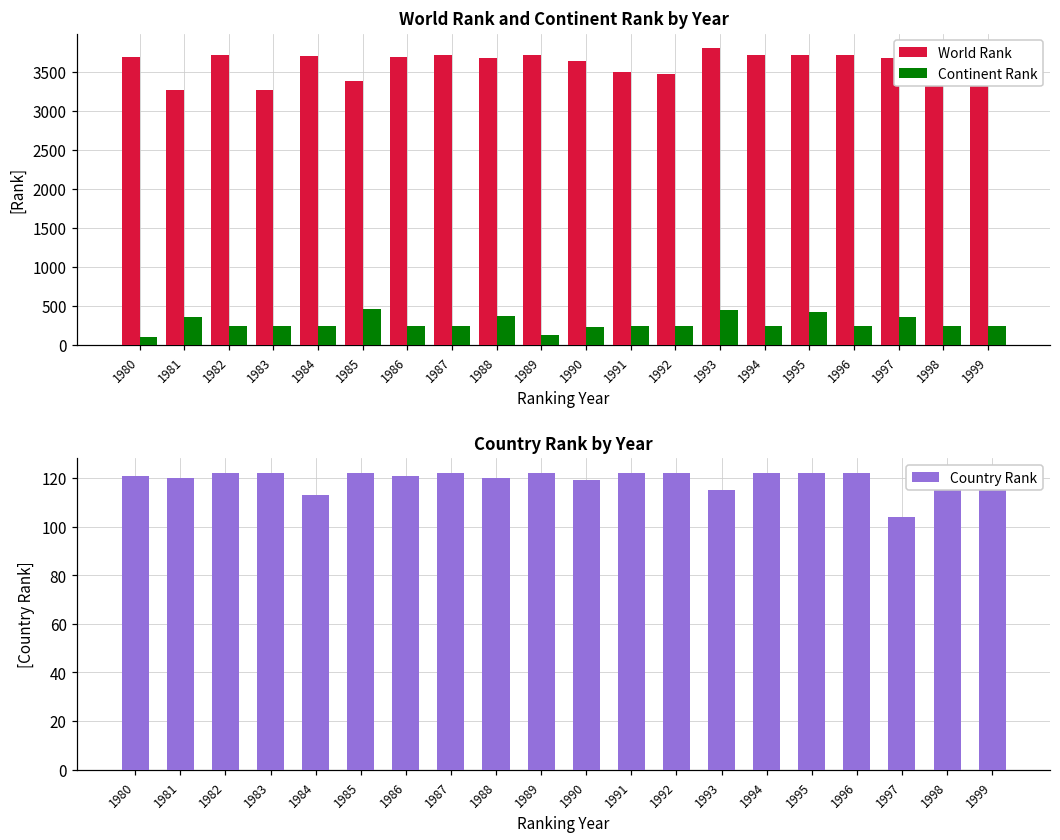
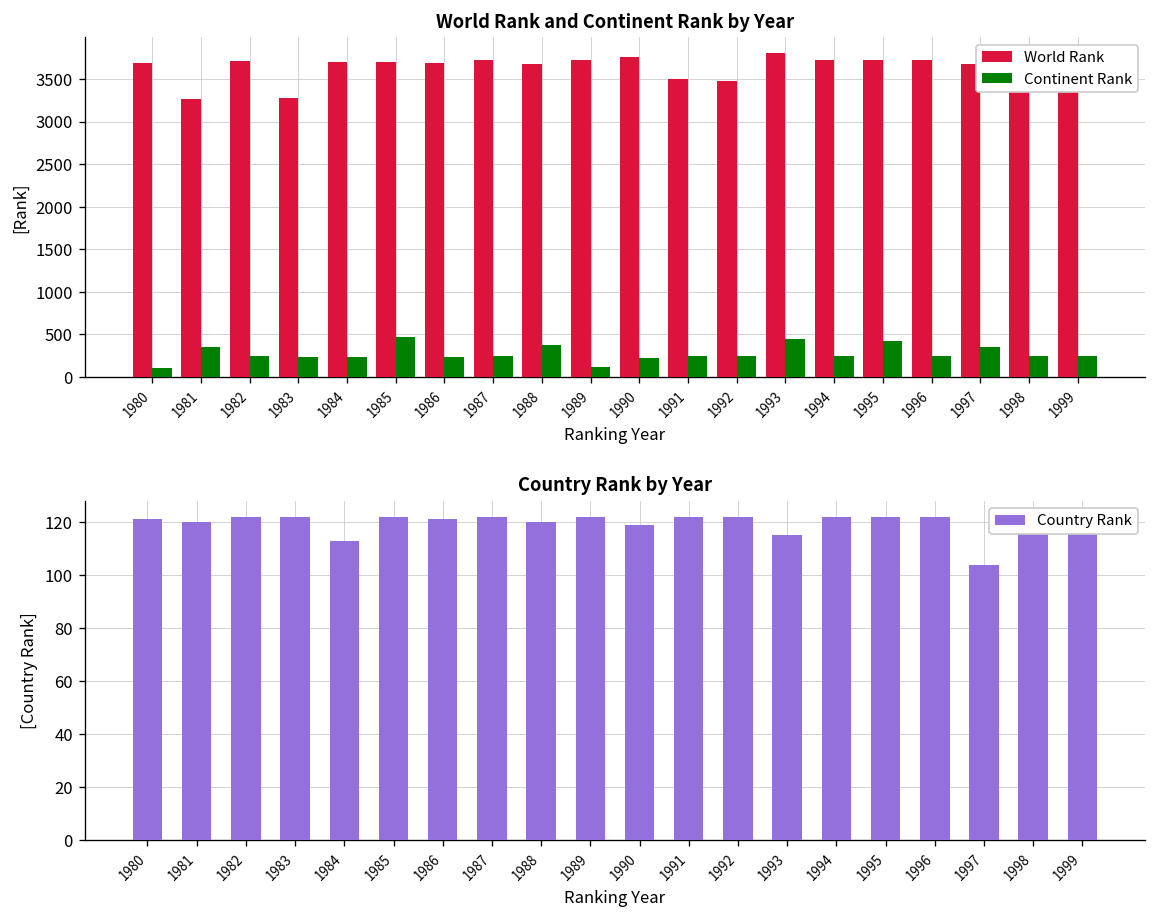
World Rank and Continent Rank by Year, World Rank, 1985: 3400 -> 3700
World Rank and Continent Rank by Year, World Rank, 1990: 3600 -> 3800
